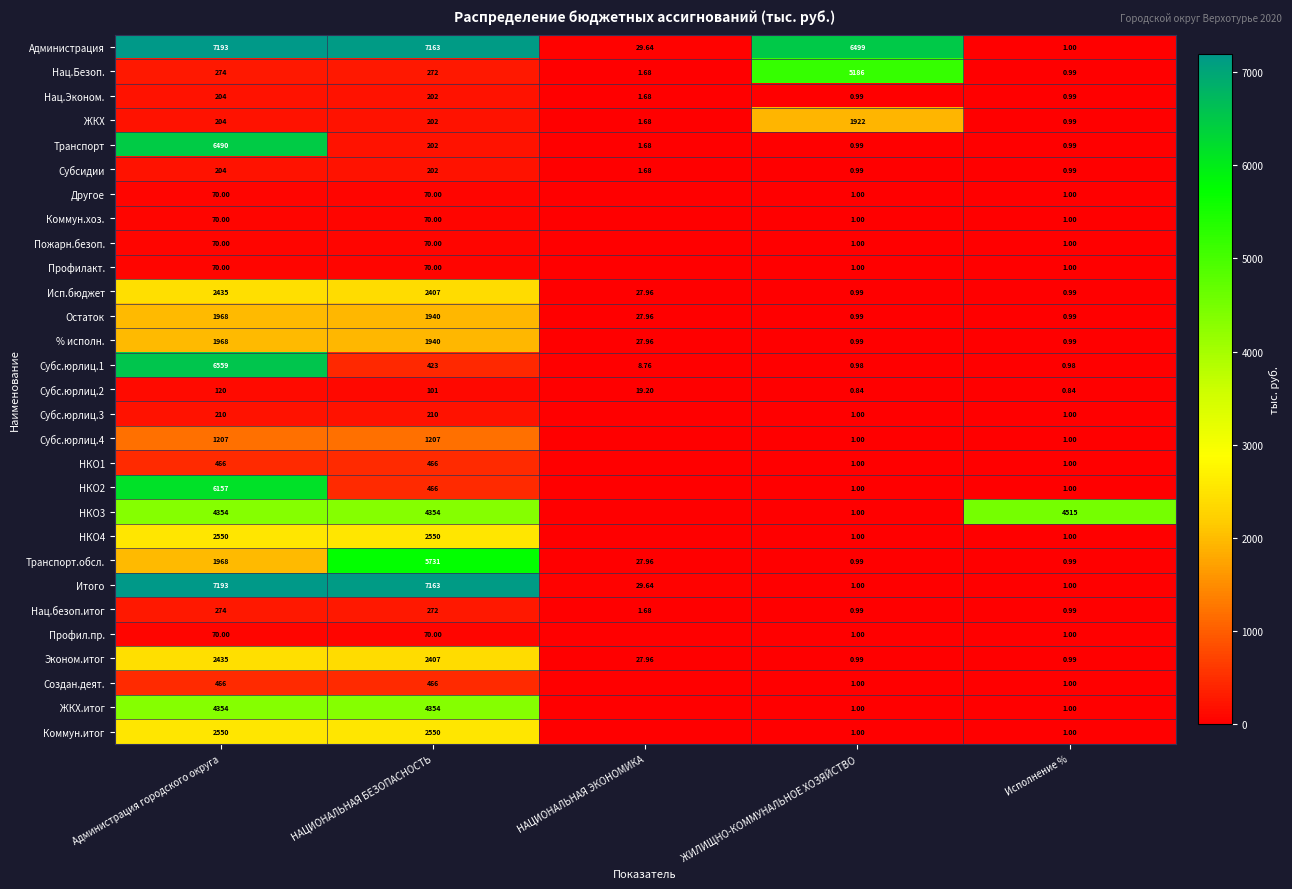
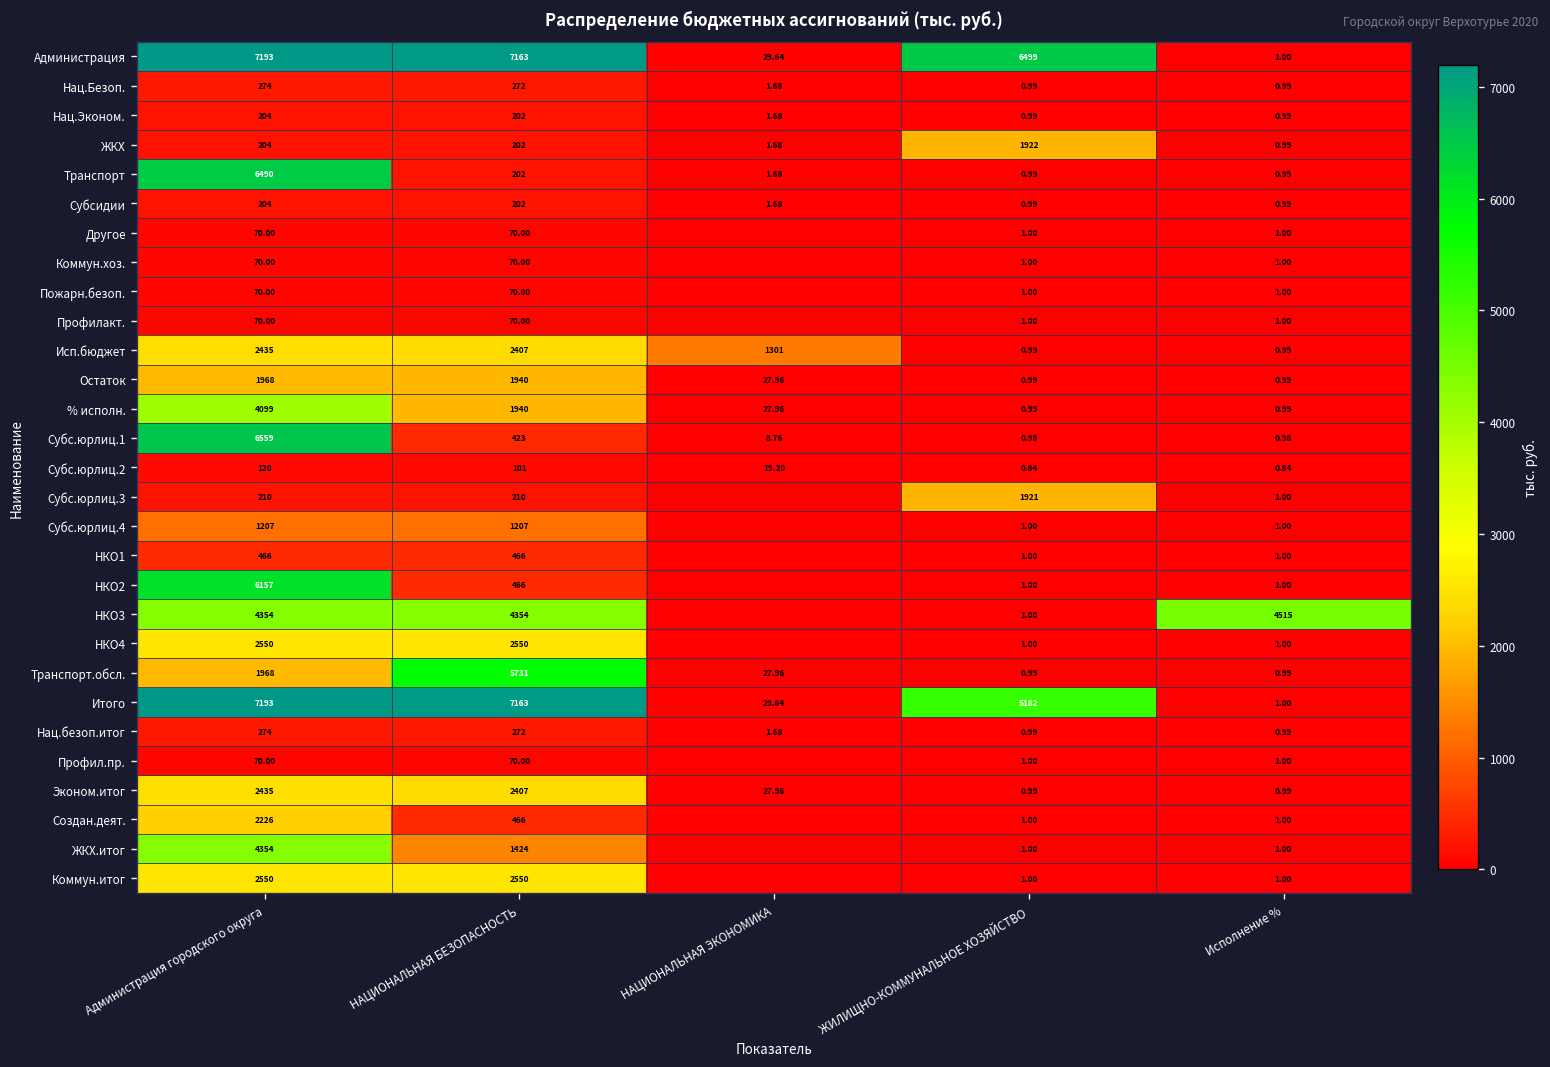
Нац.Безоп., ЖИЛИЩНО-КОММУНАЛЬНОЕ ХОЗЯЙСТВО: 5186 -> 0.99
Исп.бюджет, НАЦИОНАЛЬНАЯ ЭКОНОМИКА: 27.96 -> 1301
% исполн., Администрация городского округа: 1968 -> 4099
Субс.юрлиц.3, ЖИЛИЩНО-КОММУНАЛЬНОЕ ХОЗЯЙСТВО: 1.00 -> 1921
Итого, ЖИЛИЩНО-КОММУНАЛЬНОЕ ХОЗЯЙСТВО: 1.00 -> 5182
Создан.деят., Администрация городского округа: 466 -> 2226
ЖКХ.итог, НАЦИОНАЛЬНАЯ БЕЗОПАСНОСТЬ: 4354 -> 1424
